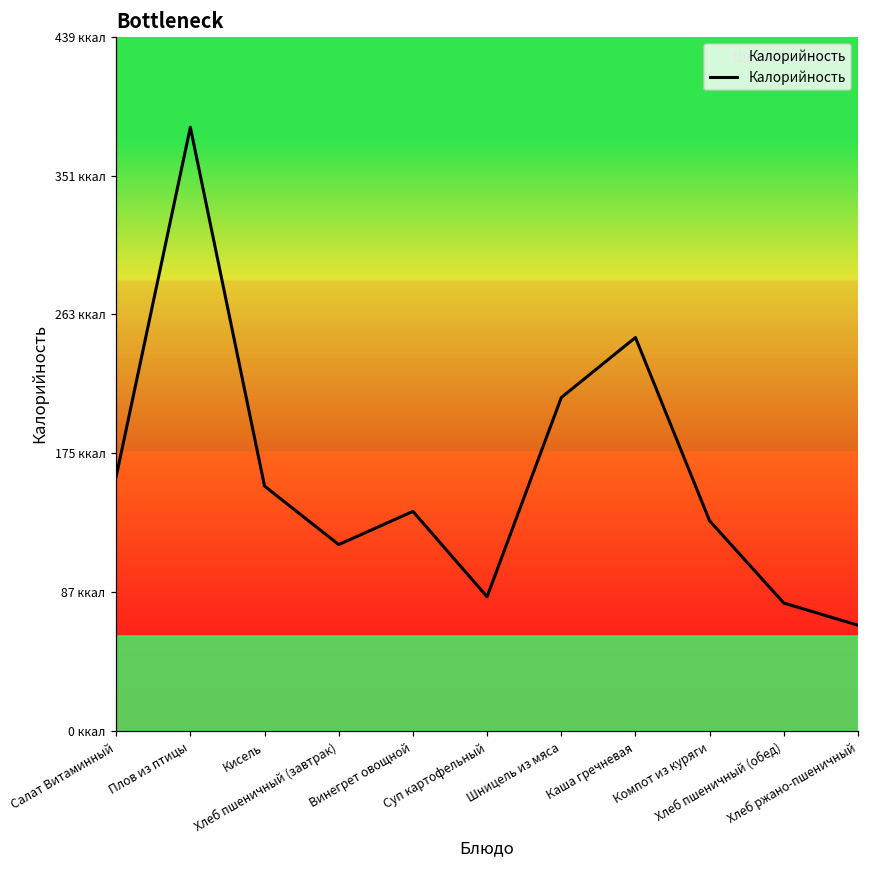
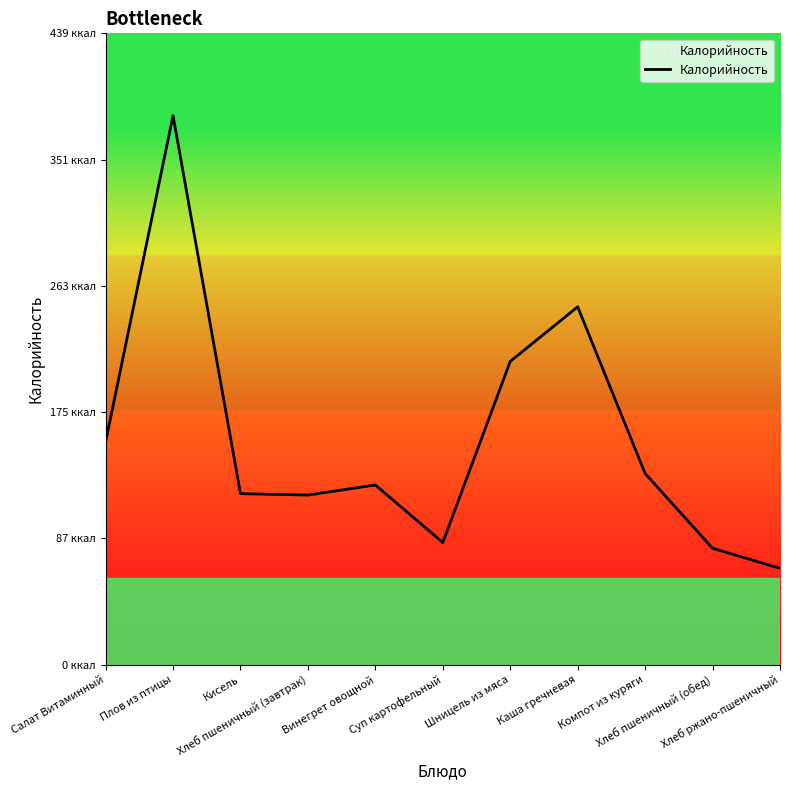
Салат Витаминный: 161 ккал -> 155 ккал
Кисель: 155 ккал -> 119 ккал
Винегрет овощной: 139 ккал -> 125 ккал
